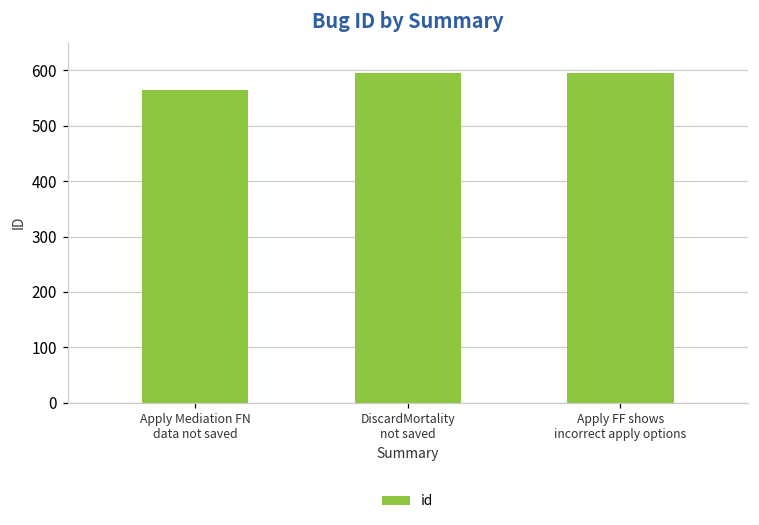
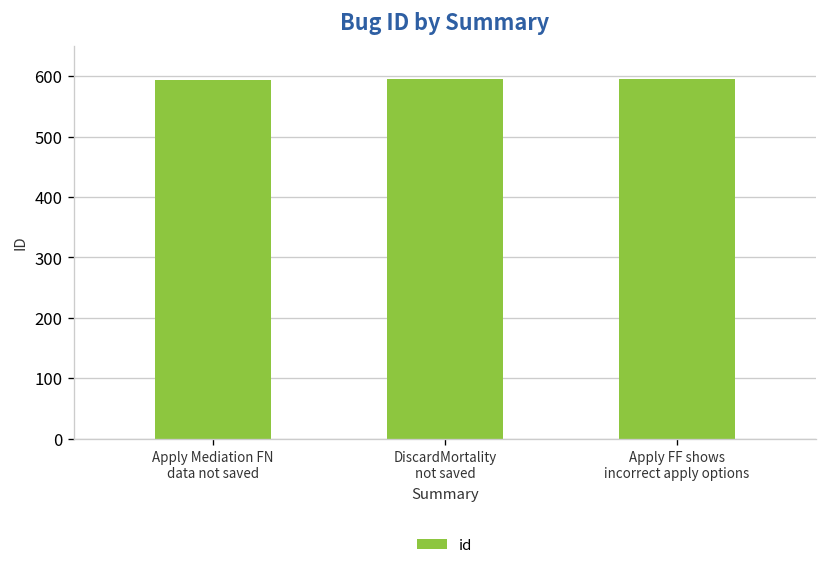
Apply Mediation FN data not saved: 570 -> 590
